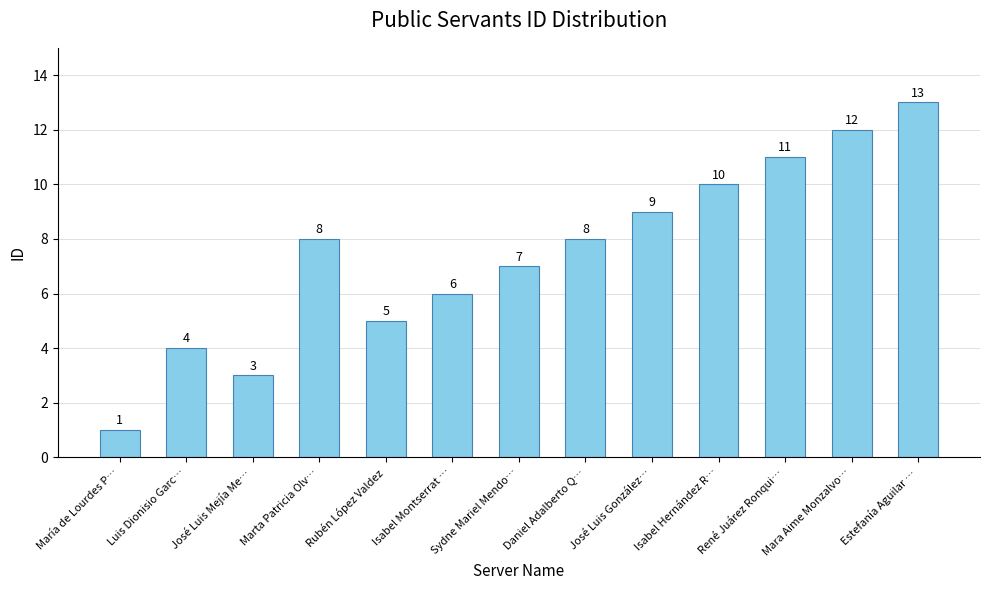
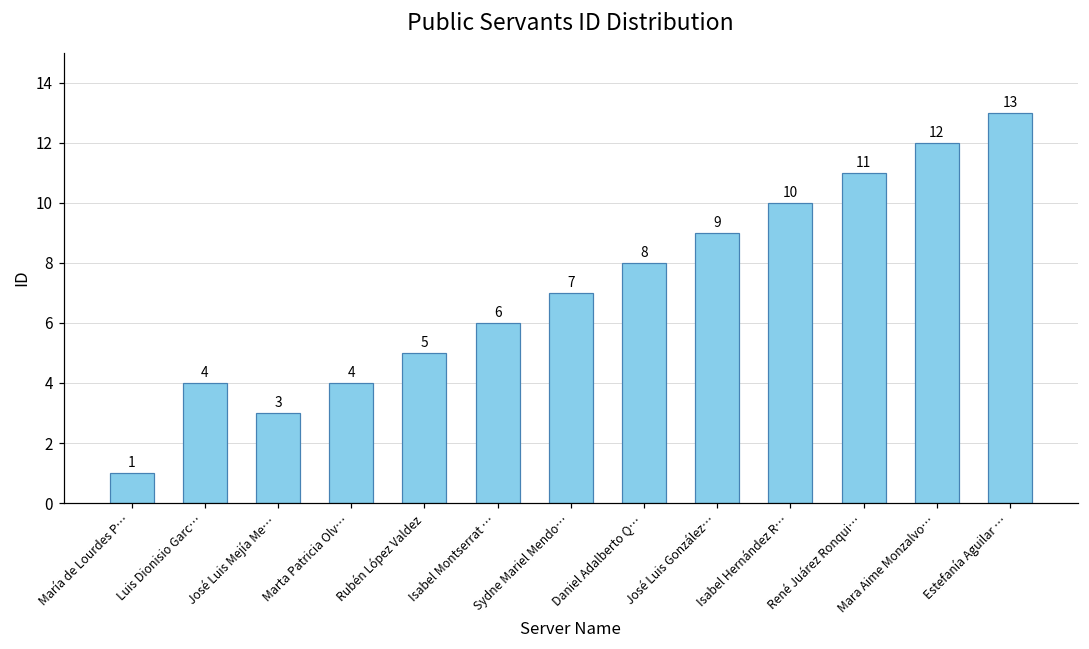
Marta Patricia Olv…: 8 -> 4
